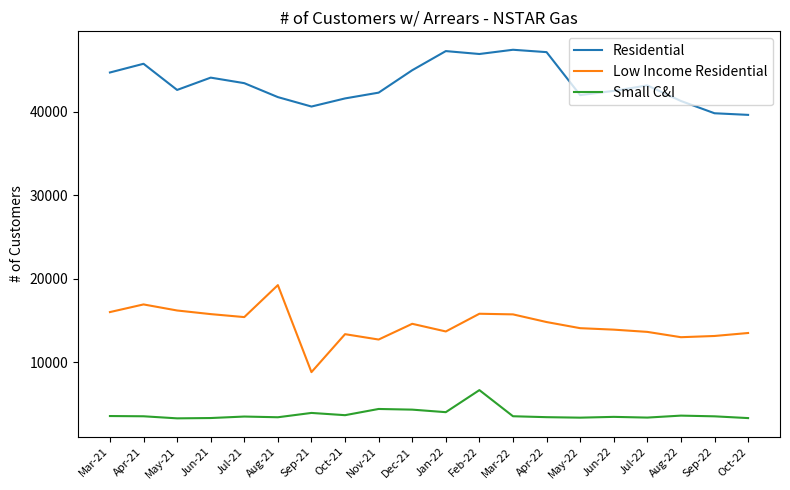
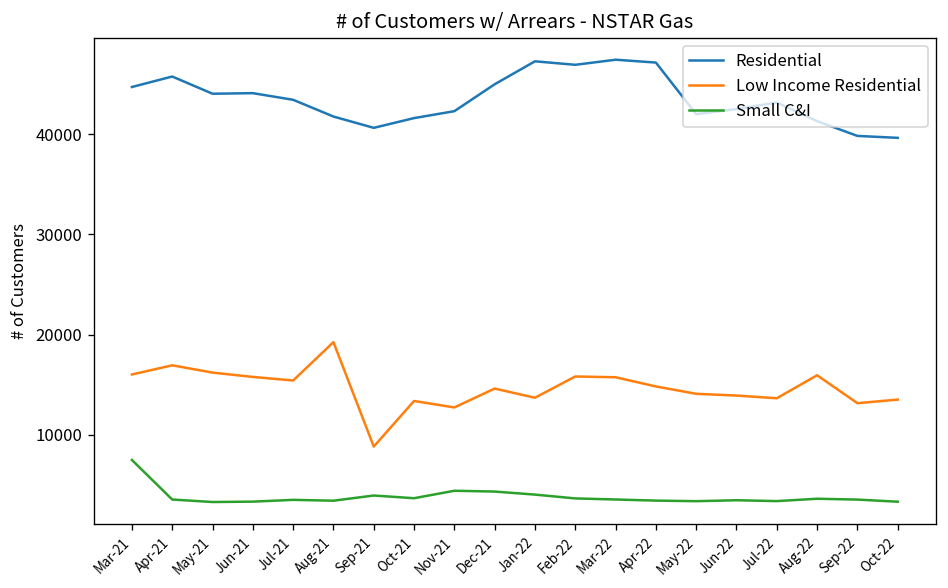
Small C&I, Mar-21: 4000 -> 7000
Residential, May-21: 43000 -> 44000
Small C&I, Feb-22: 7000 -> 4000
Low Income Residential, Aug-22: 13000 -> 16000
